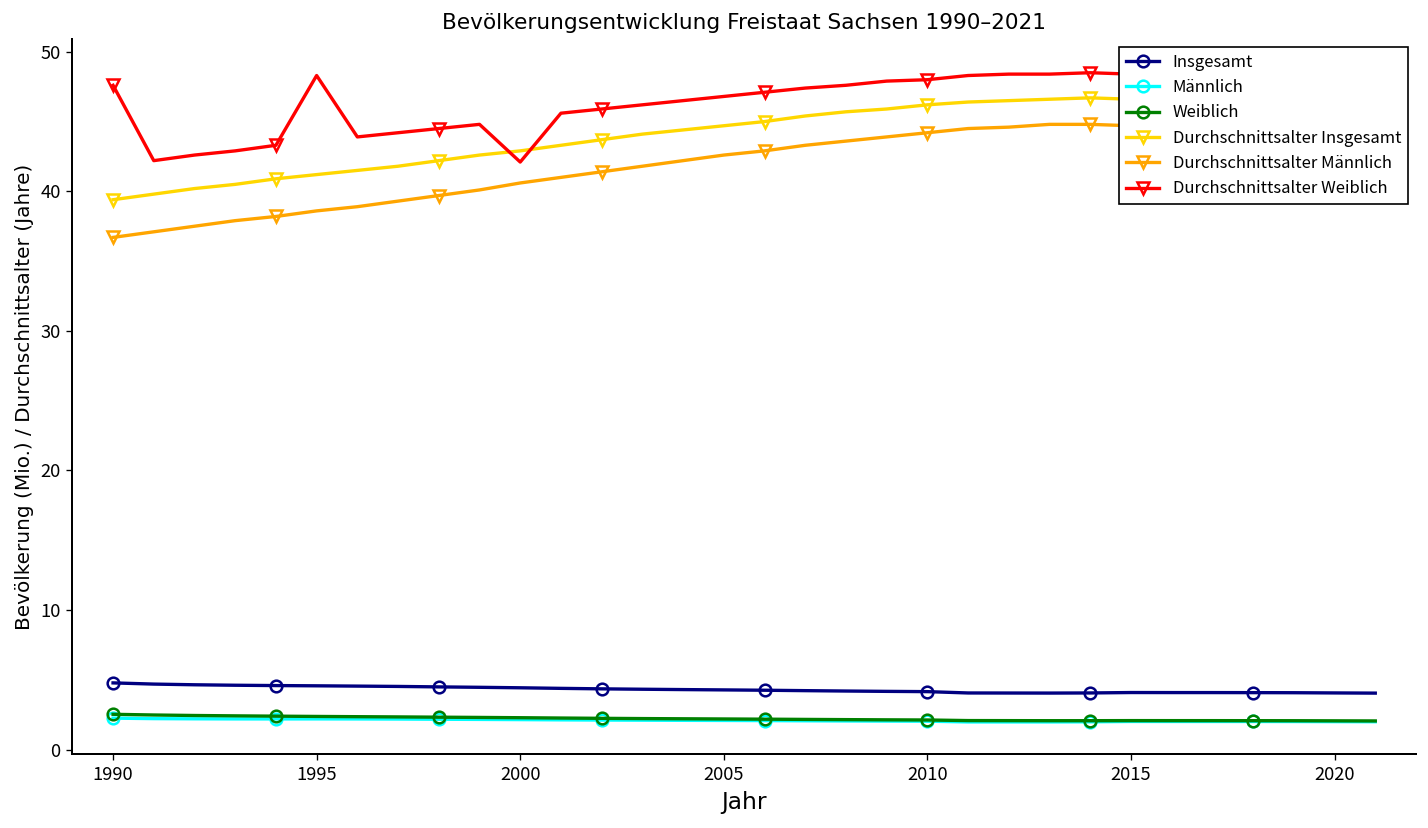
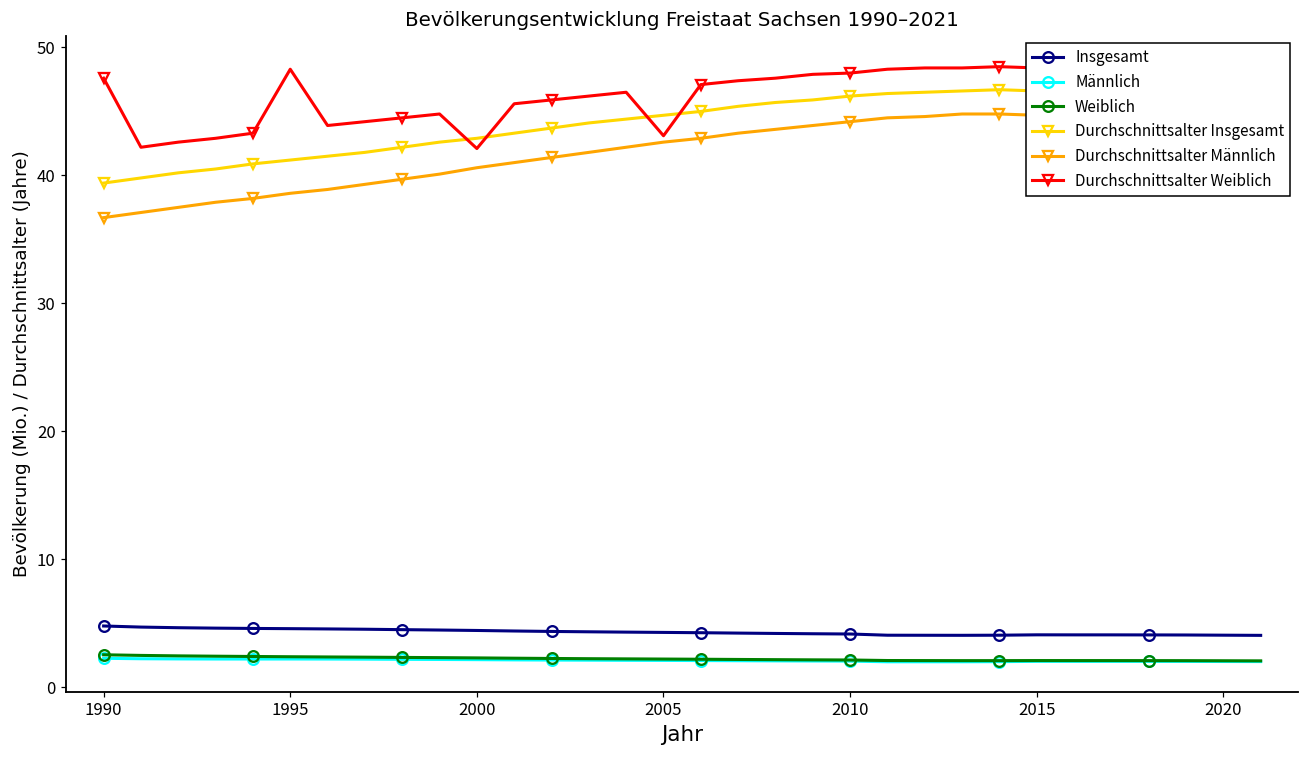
Durchschnittsalter Weiblich, 2005: 46.8 -> 43.1
